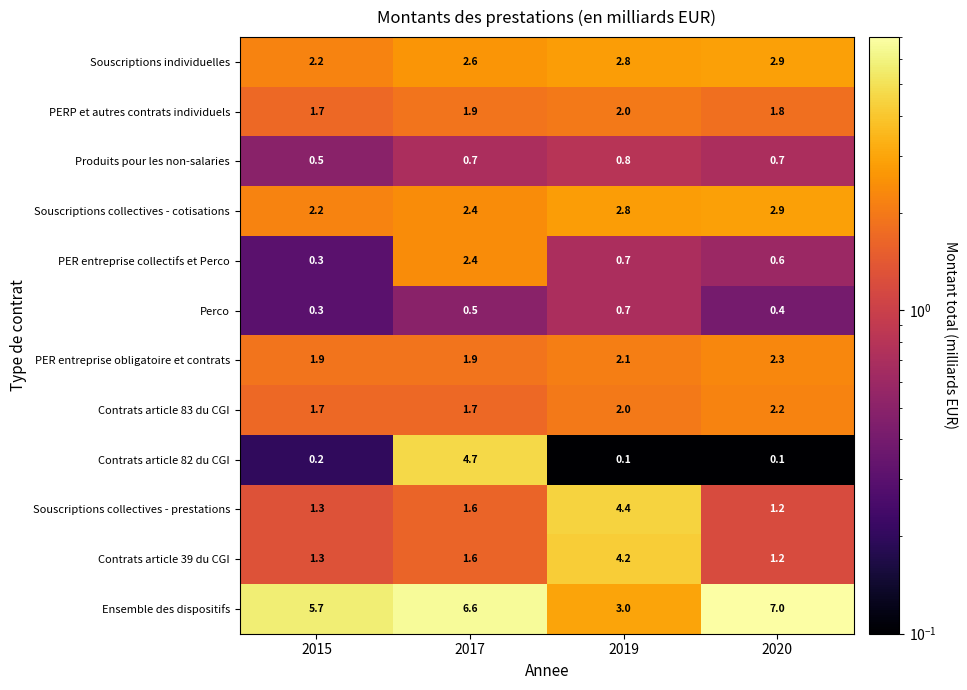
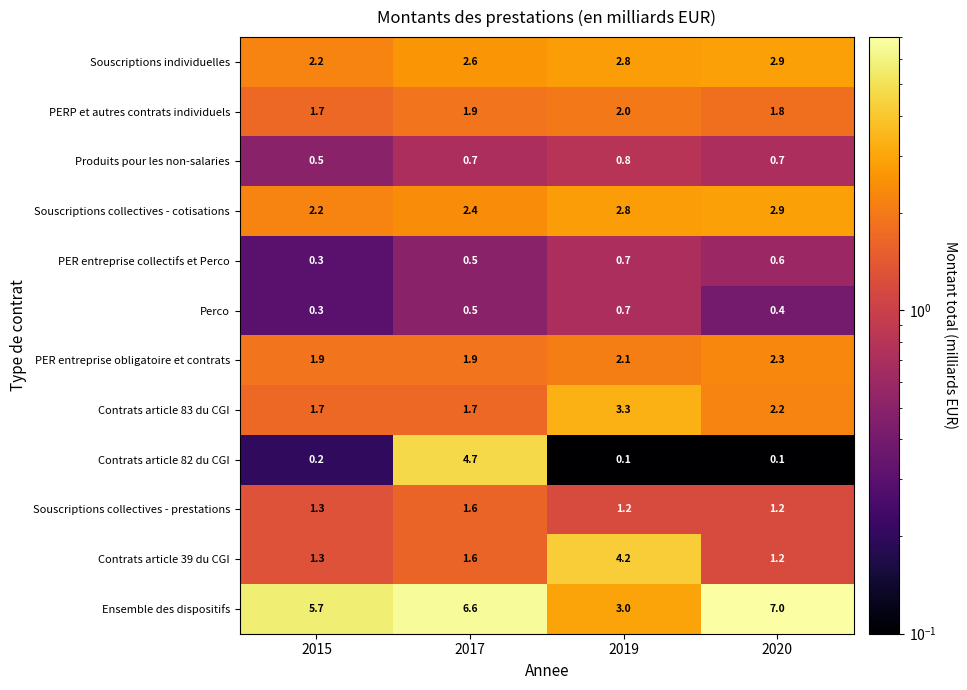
PER entreprise collectifs et Perco, 2017: 2.4 -> 0.5
Contrats article 83 du CGI, 2019: 2.0 -> 3.3
Souscriptions collectives - prestations, 2019: 4.4 -> 1.2
